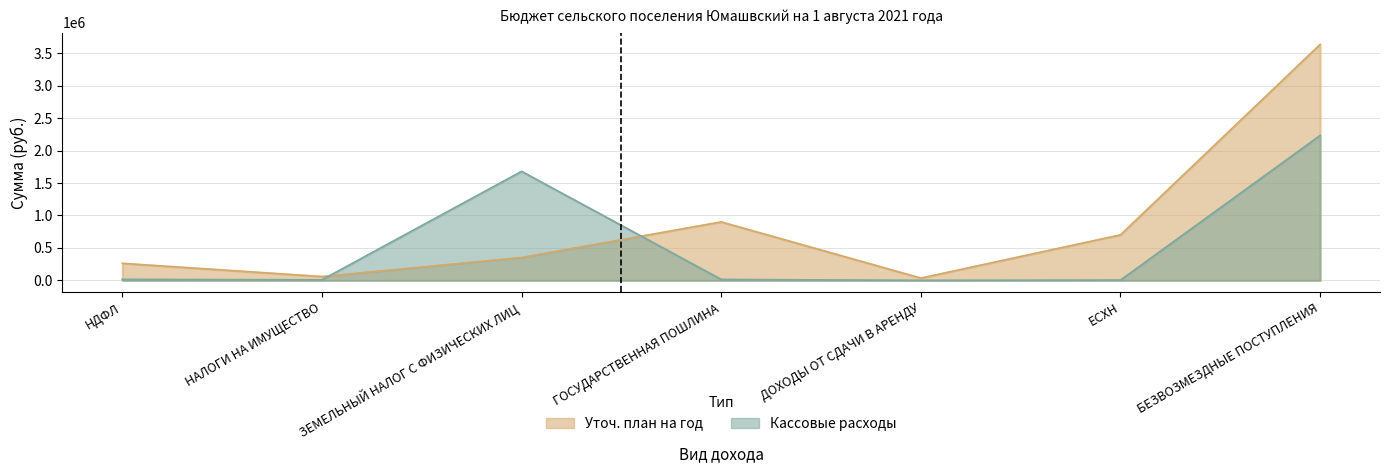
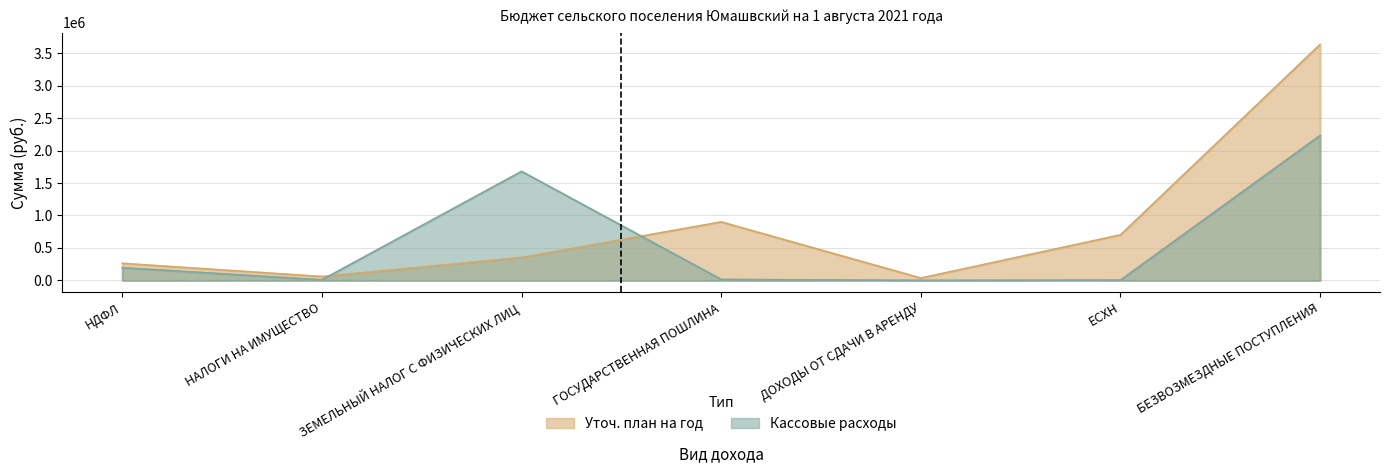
Кассовые расходы, НДФЛ: 0 -> 200000
